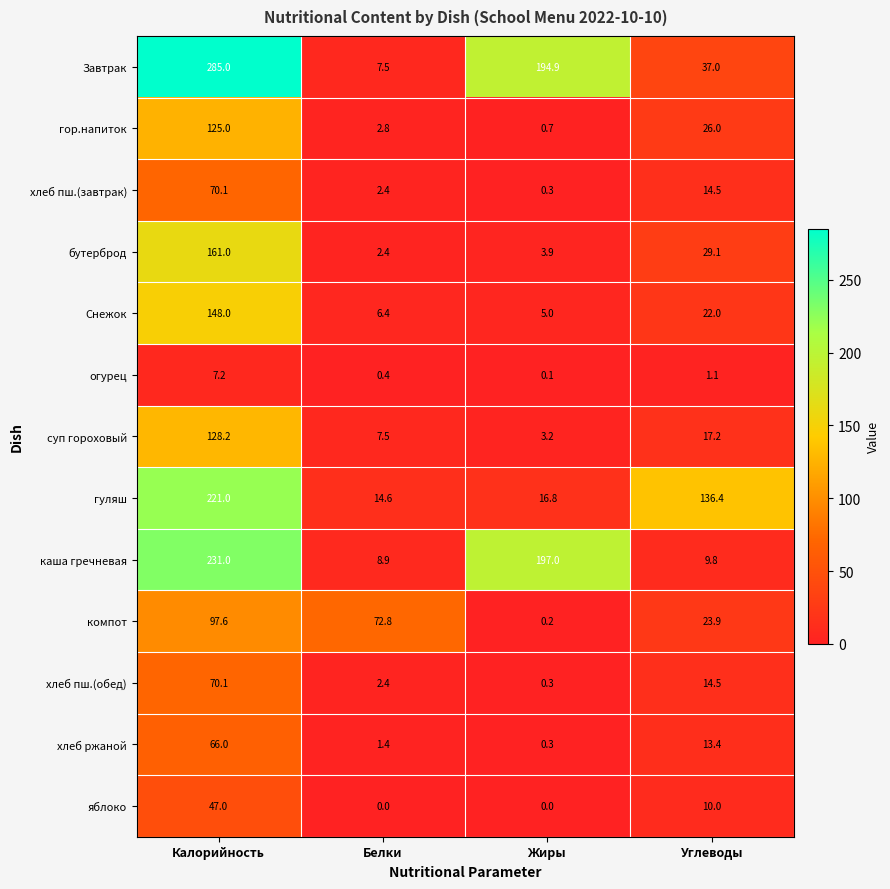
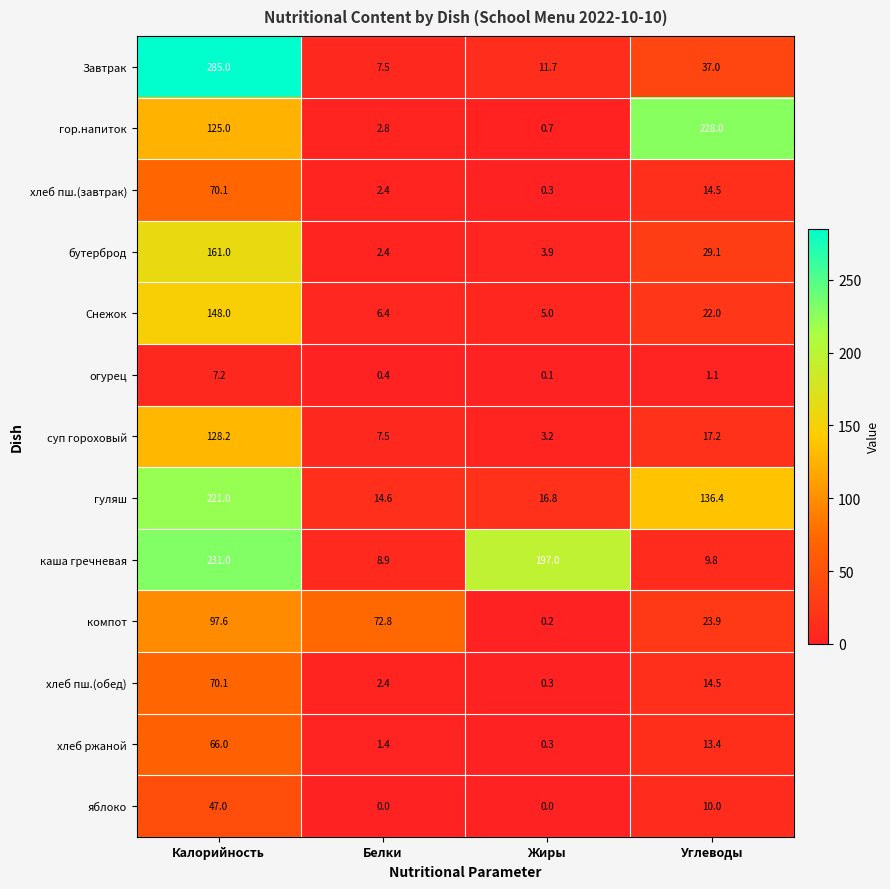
Завтрак, Жиры: 194.9 -> 11.7
гор.напиток, Углеводы: 26.0 -> 228.0
